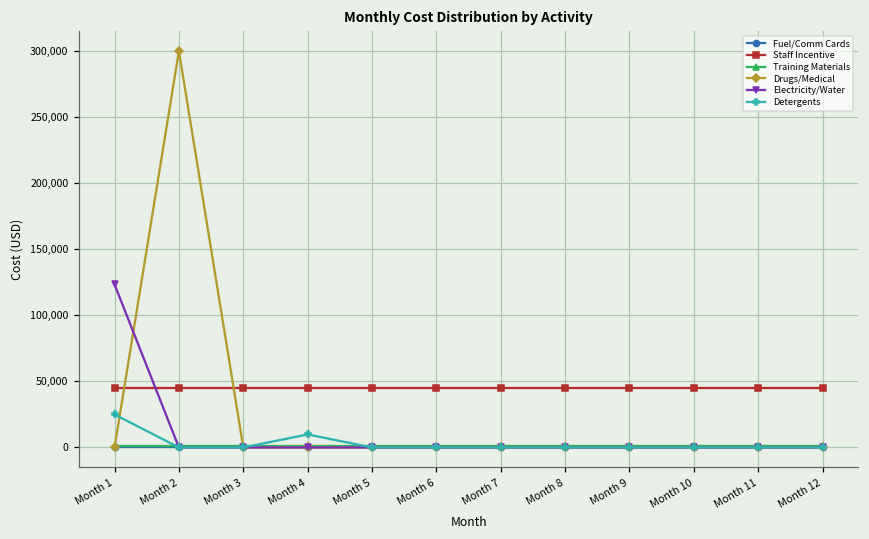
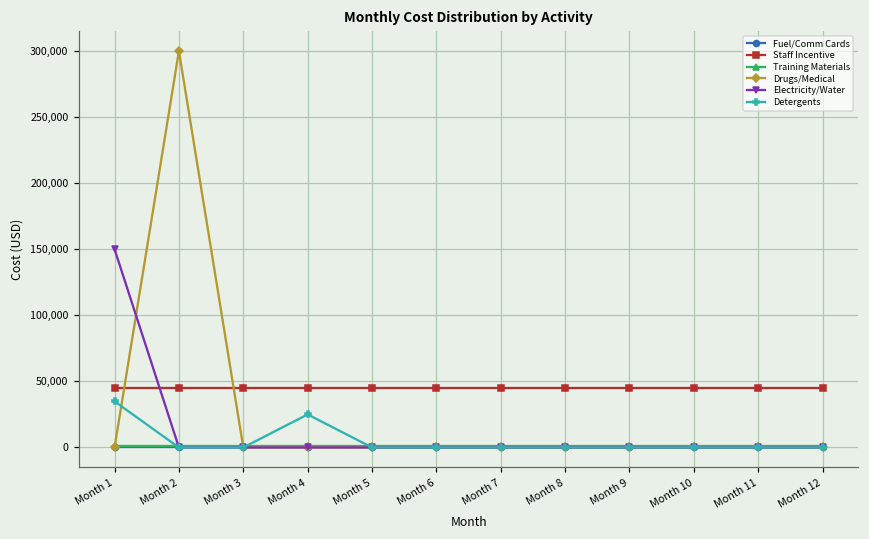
Electricity/Water, Month 1: 123,000 -> 150,000
Detergents, Month 1: 25,000 -> 35,000
Detergents, Month 4: 10,000 -> 25,000
